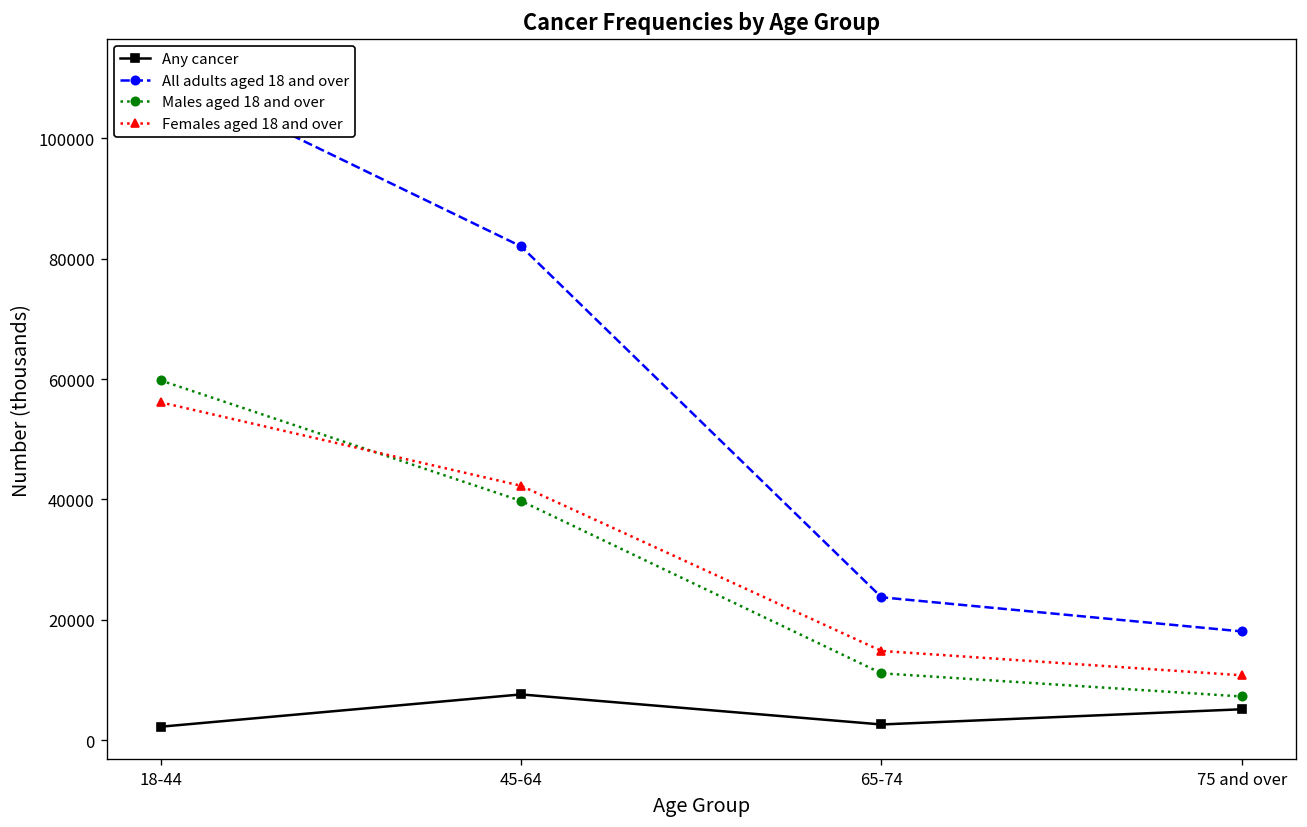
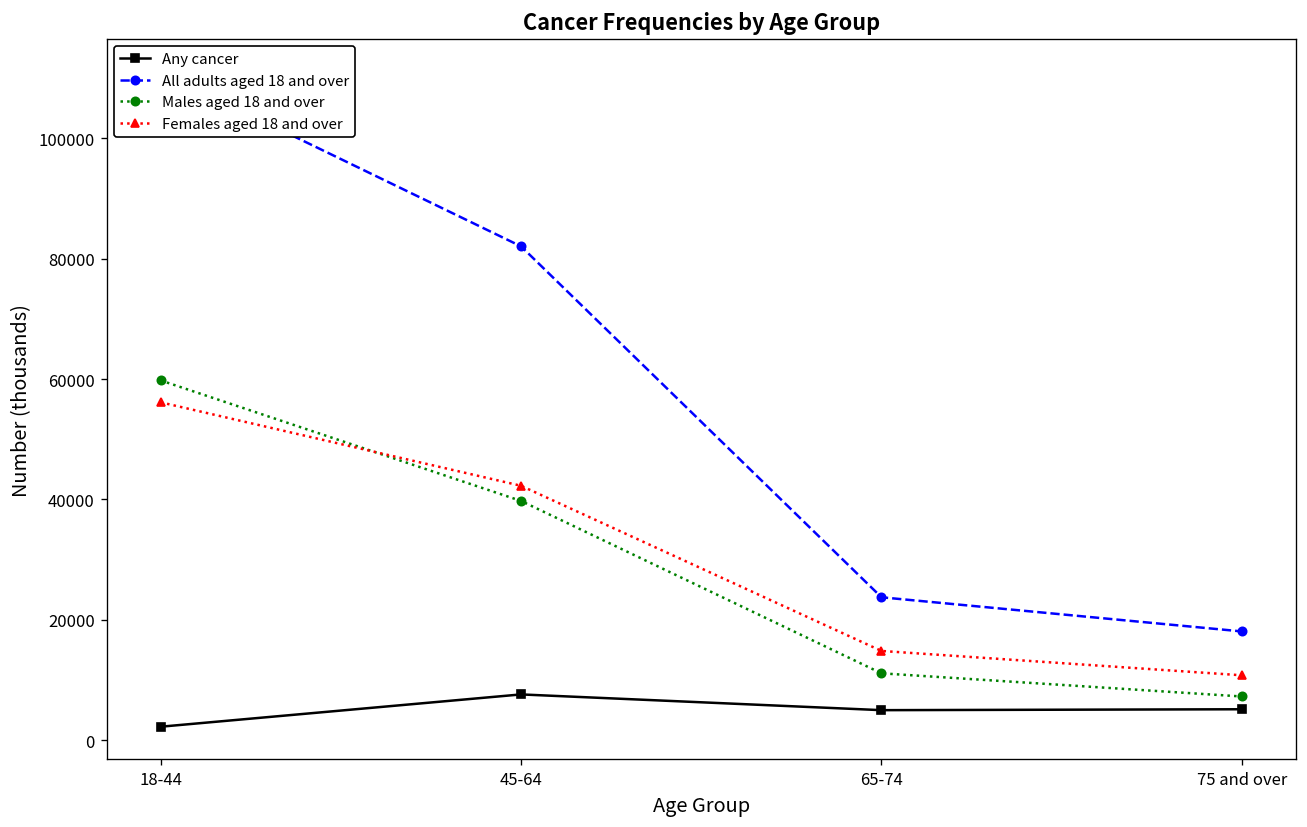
Any cancer, 65-74: 3000 -> 5000
